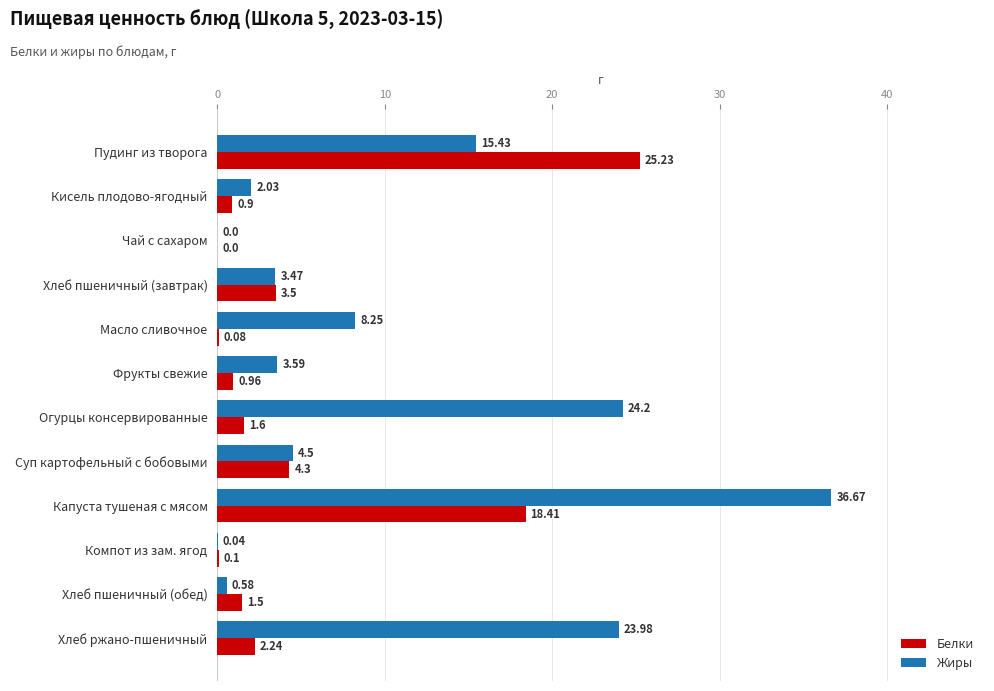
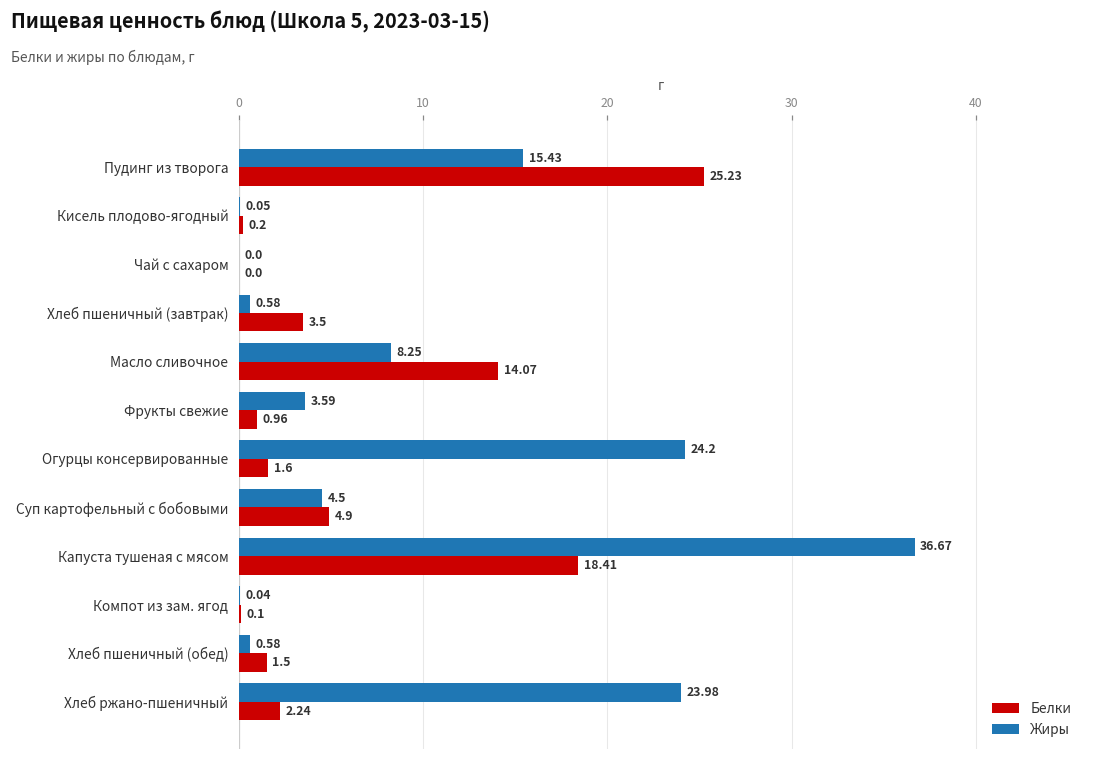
Жиры, Кисель плодово-ягодный: 2.03 -> 0.05
Белки, Кисель плодово-ягодный: 0.9 -> 0.2
Жиры, Хлеб пшеничный (завтрак): 3.47 -> 0.58
Белки, Масло сливочное: 0.08 -> 14.07
Белки, Суп картофельный с бобовыми: 4.3 -> 4.9
